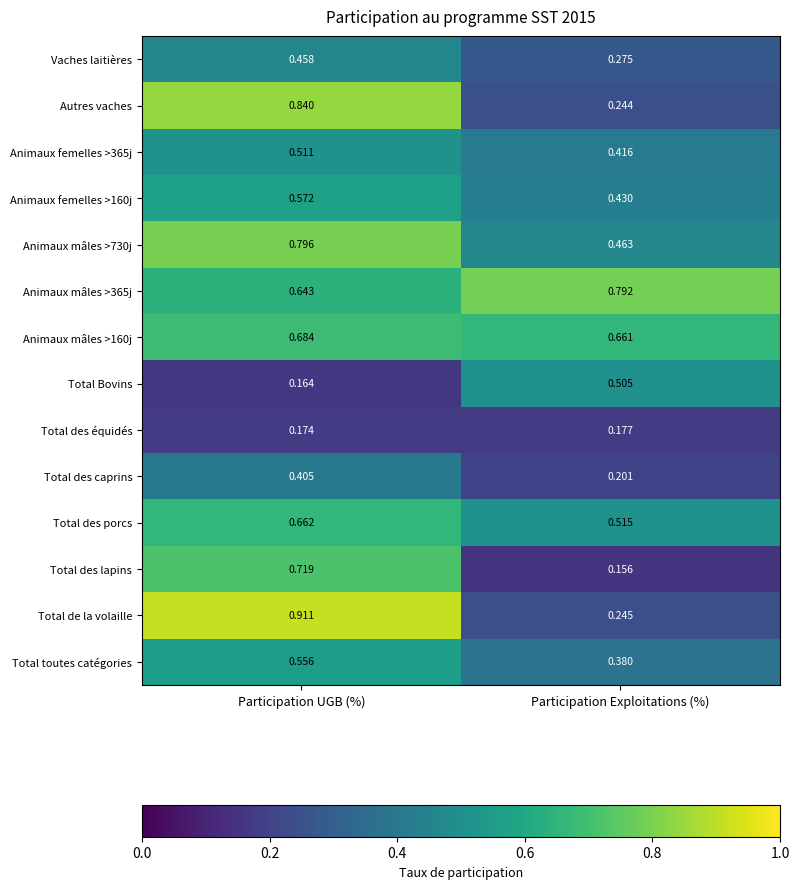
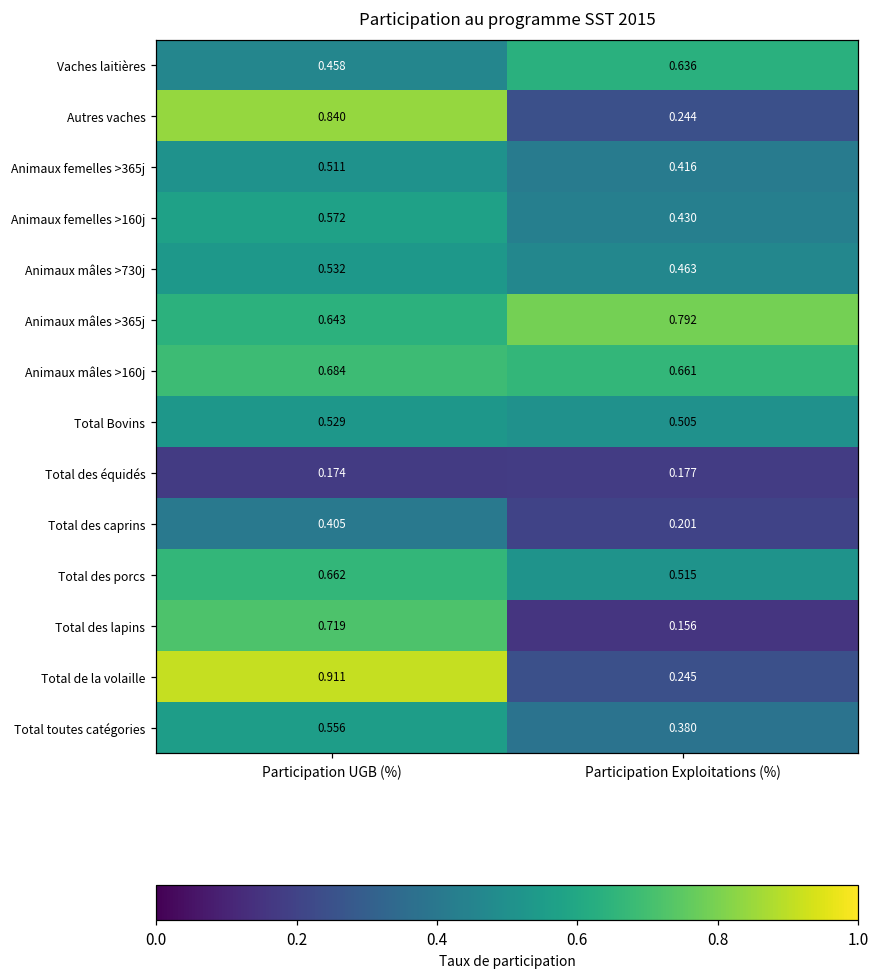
Vaches laitières, Participation Exploitations (%): 0.275 -> 0.636
Animaux mâles >730j, Participation UGB (%): 0.796 -> 0.532
Total Bovins, Participation UGB (%): 0.164 -> 0.529
